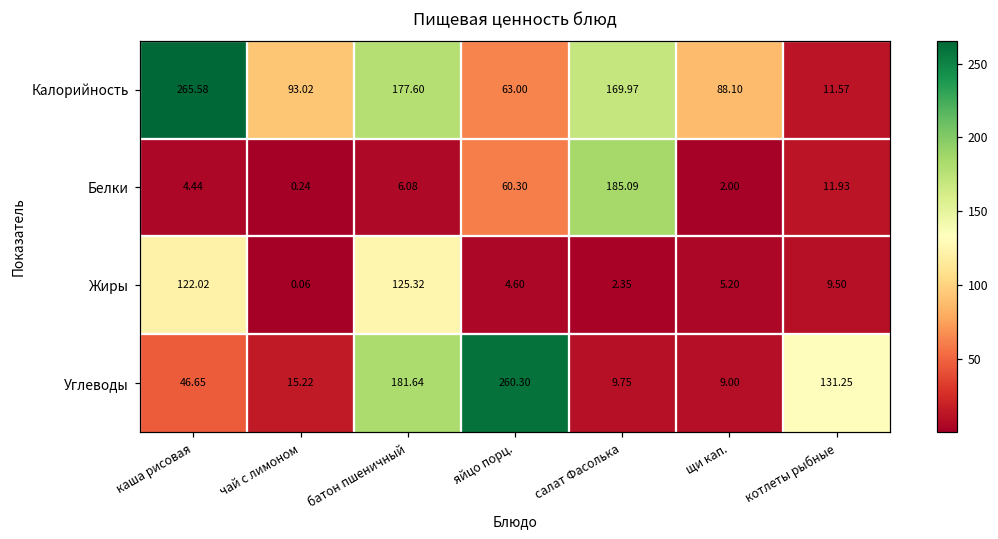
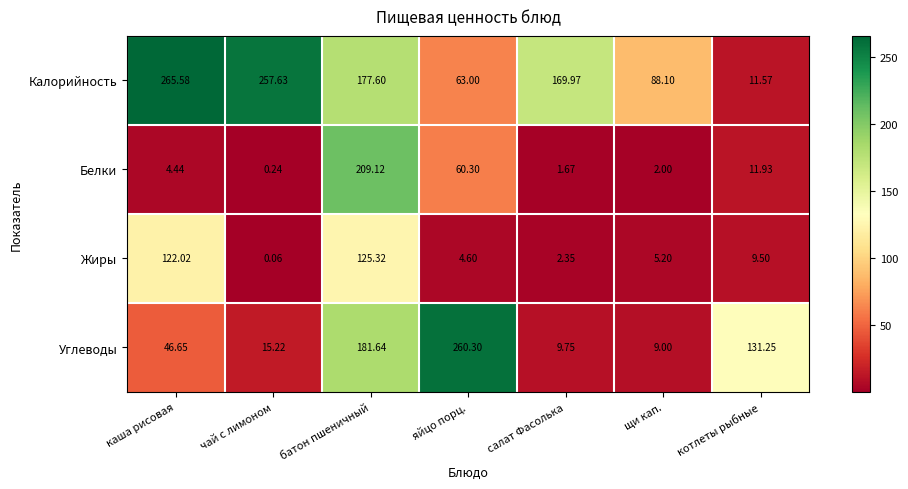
Калорийность, чай с лимоном: 93.02 -> 257.63
Белки, батон пшеничный: 6.08 -> 209.12
Белки, салат Фасолька: 185.09 -> 1.67
